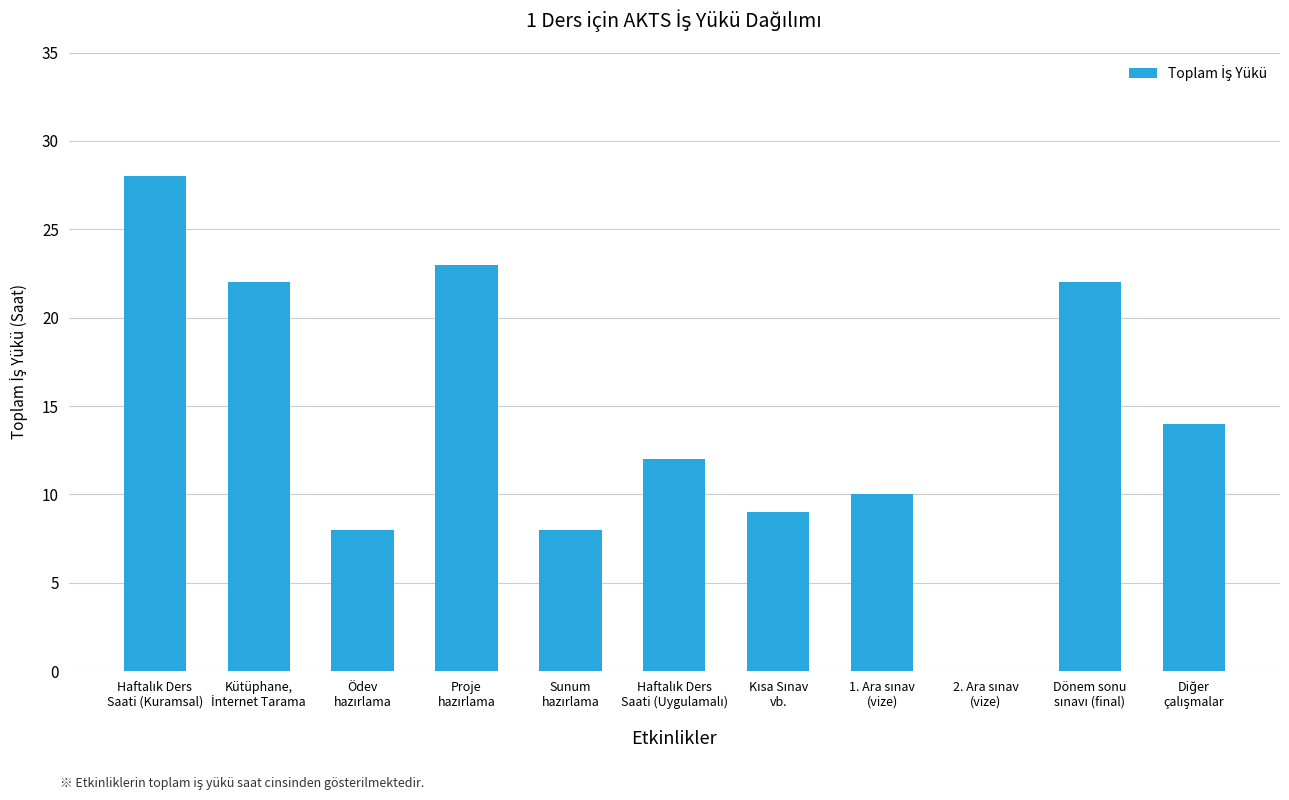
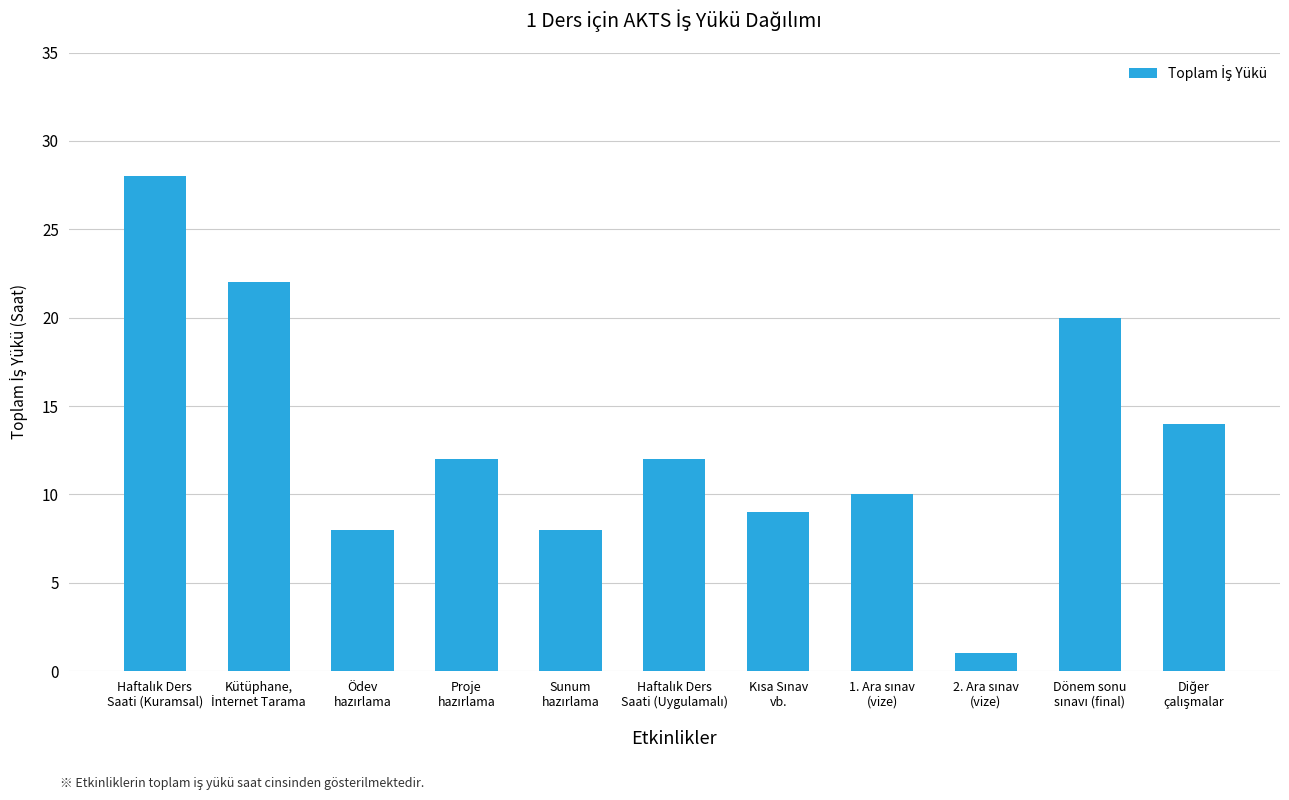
Proje hazırlama: 23 -> 12
2. Ara sınav (vize): 0 -> 1
Dönem sonu sınavı (final): 22 -> 20
